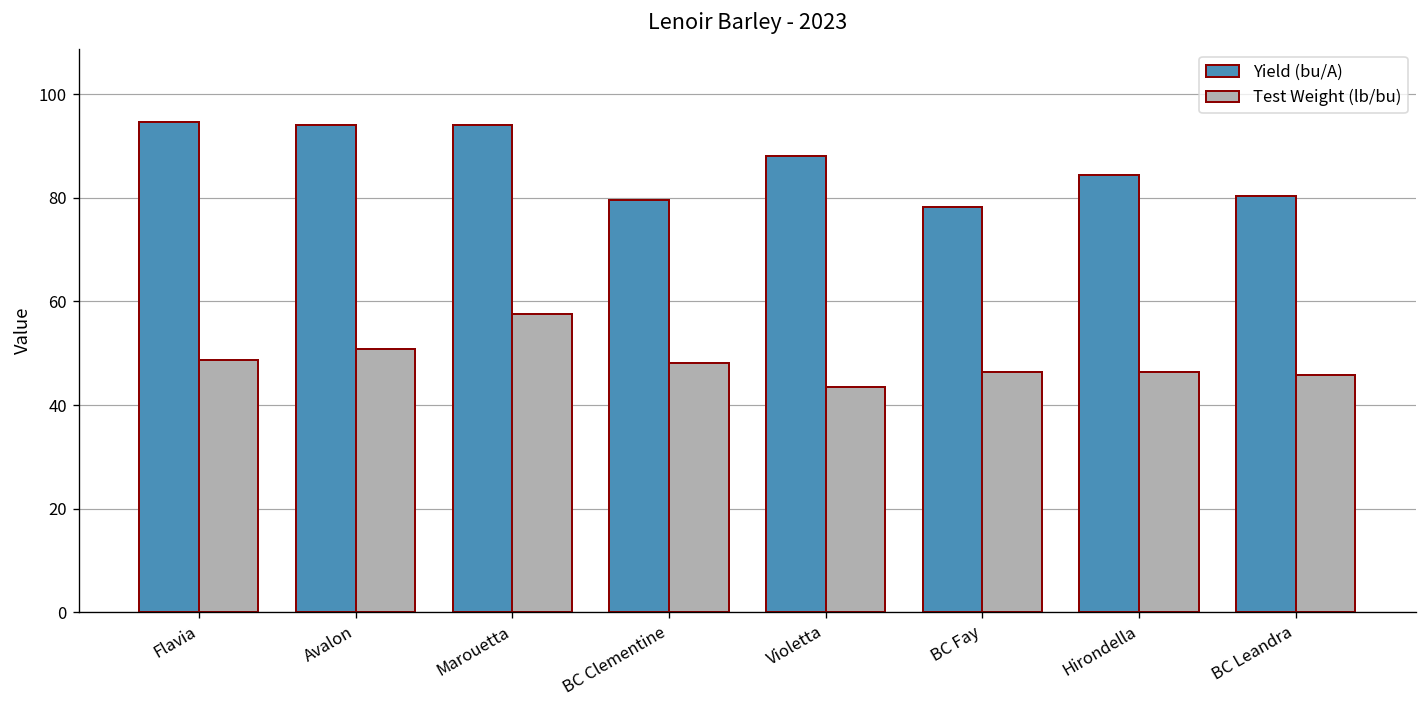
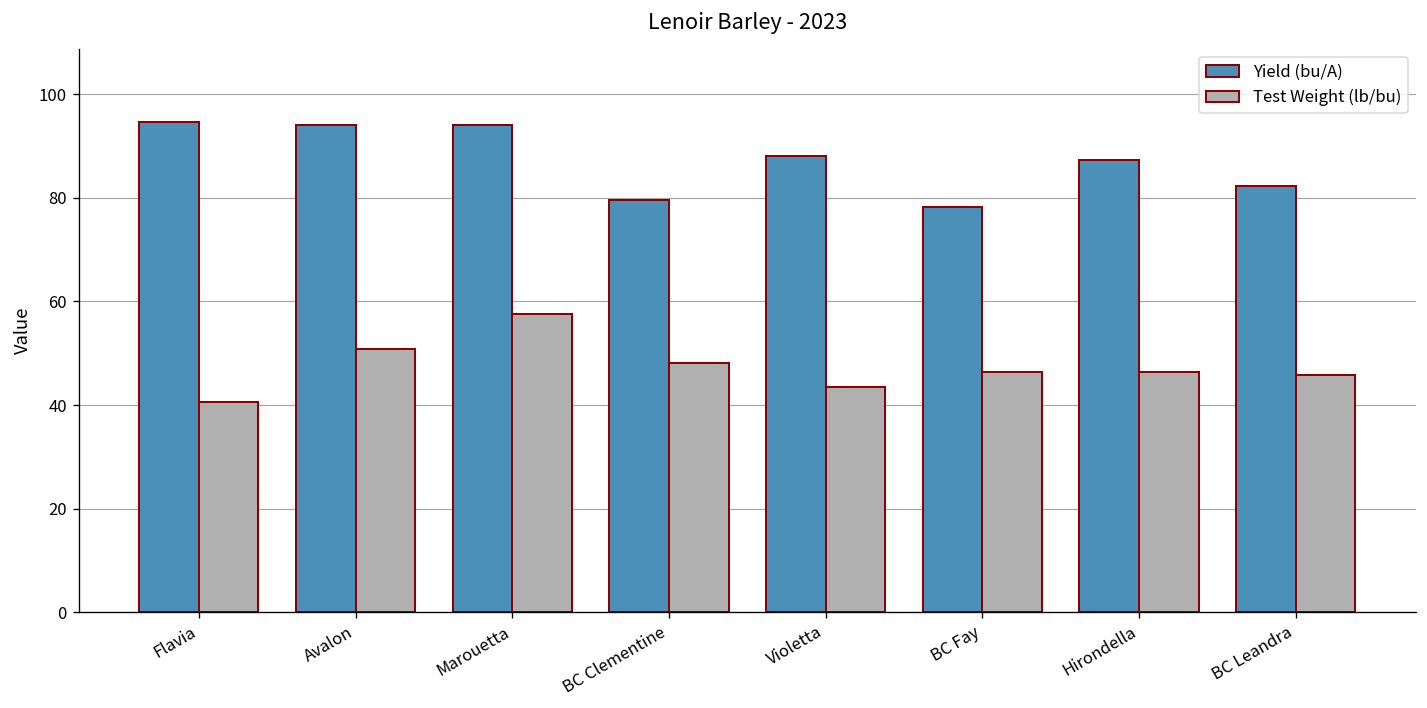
Test Weight (lb/bu), Flavia: 49 -> 41
Yield (bu/A), Hirondella: 84 -> 87
Yield (bu/A), BC Leandra: 80 -> 82
